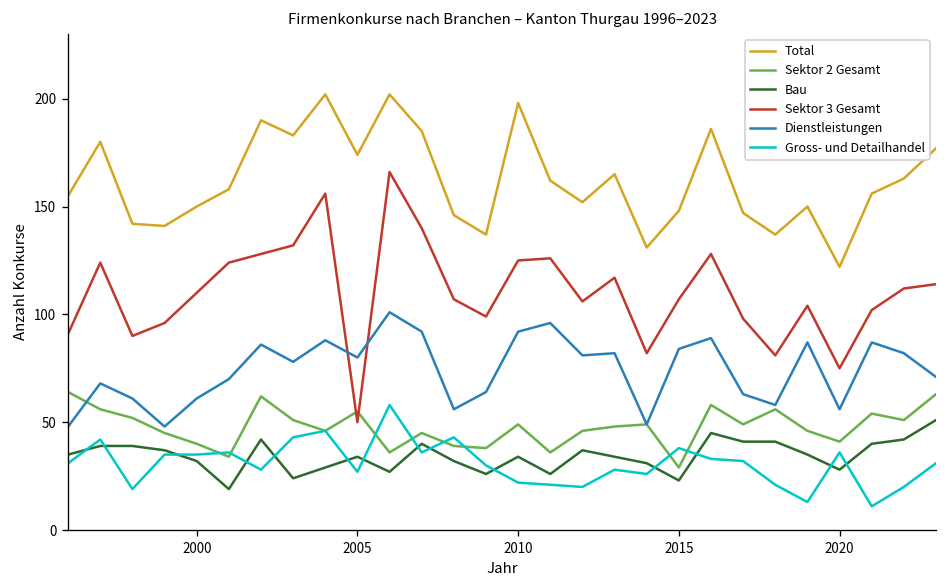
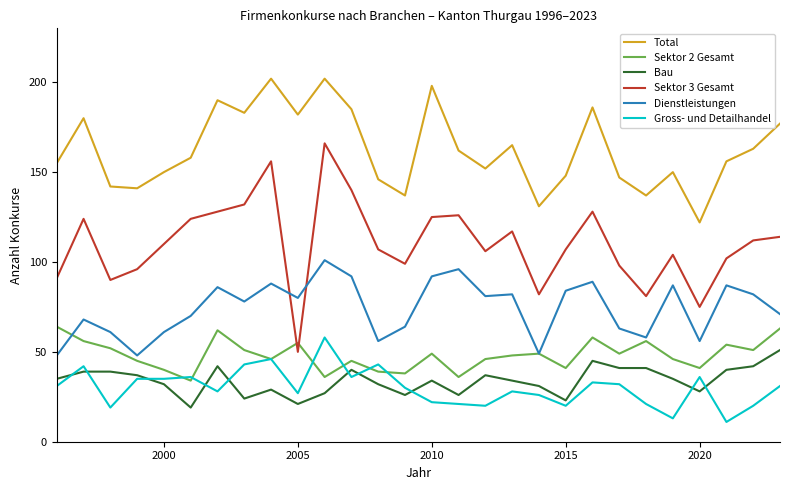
Total, 2005: 174 -> 182
Bau, 2005: 34 -> 21
Sektor 2 Gesamt, 2015: 29 -> 41
Gross- und Detailhandel, 2015: 38 -> 20
